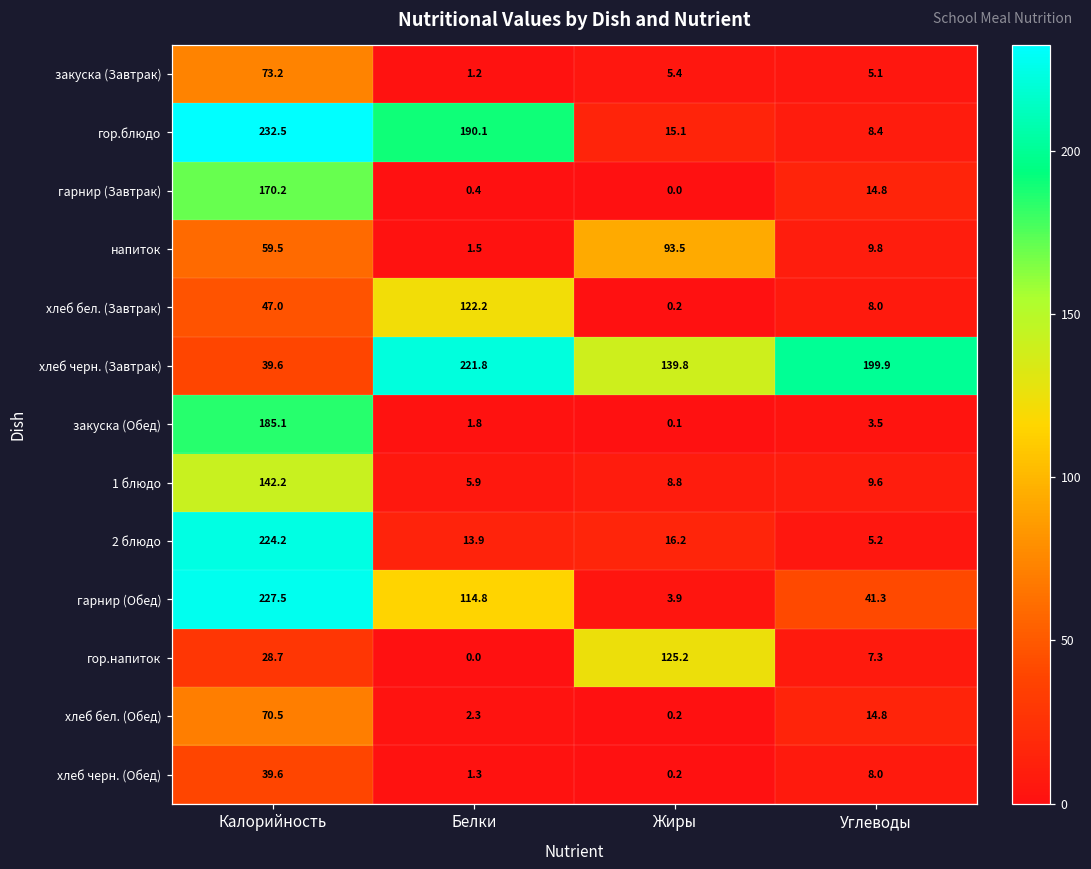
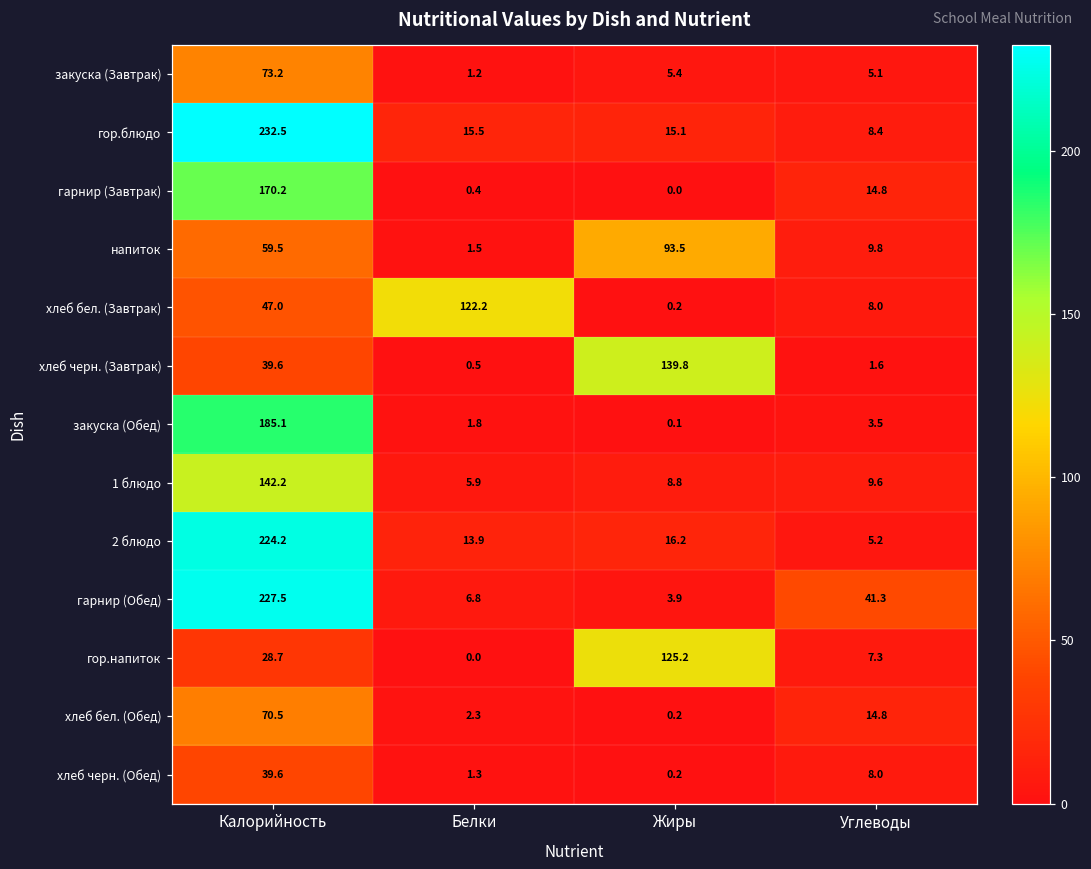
гор.блюдо, Белки: 190.1 -> 15.5
хлеб черн. (Завтрак), Белки: 221.8 -> 0.5
хлеб черн. (Завтрак), Углеводы: 199.9 -> 1.6
гарнир (Обед), Белки: 114.8 -> 6.8
